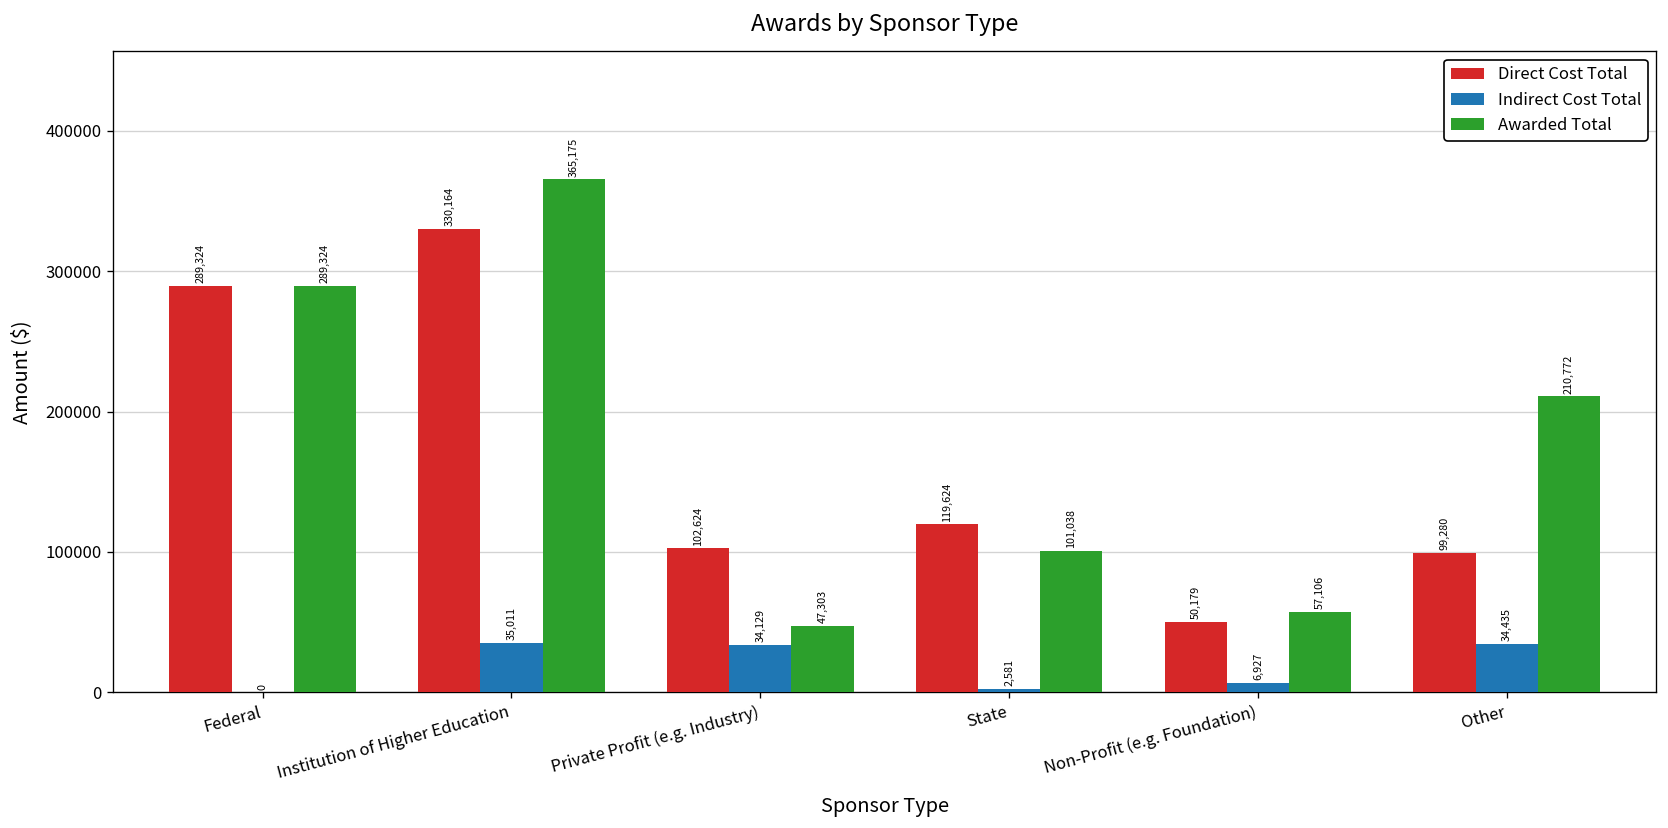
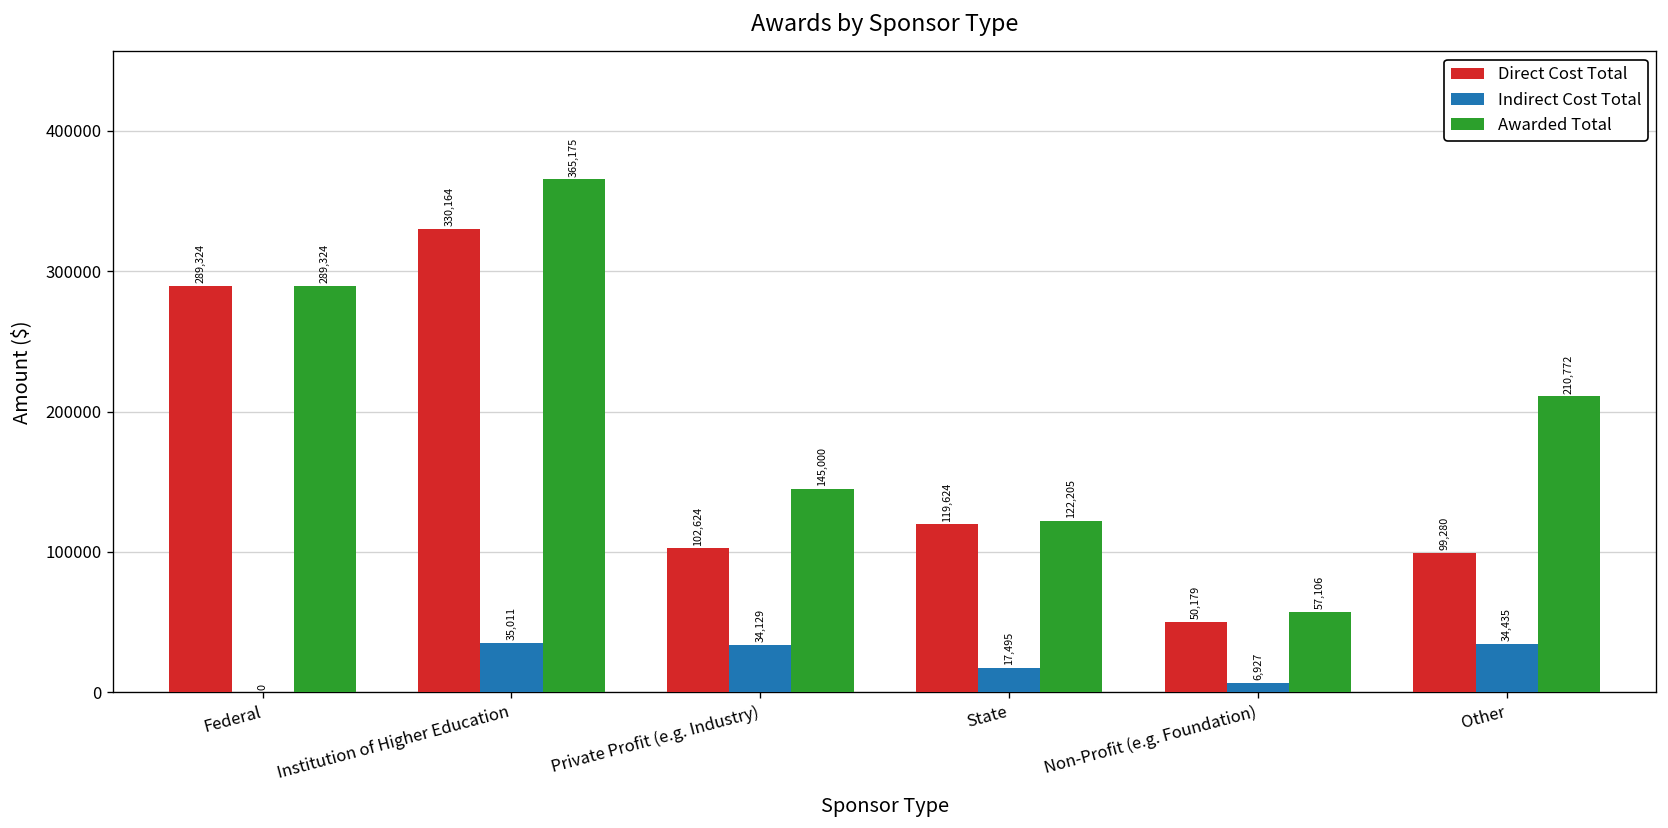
Awarded Total, Private Profit (e.g. Industry): 47,303 -> 145,000
Indirect Cost Total, State: 2,581 -> 17,495
Awarded Total, State: 101,038 -> 122,205
